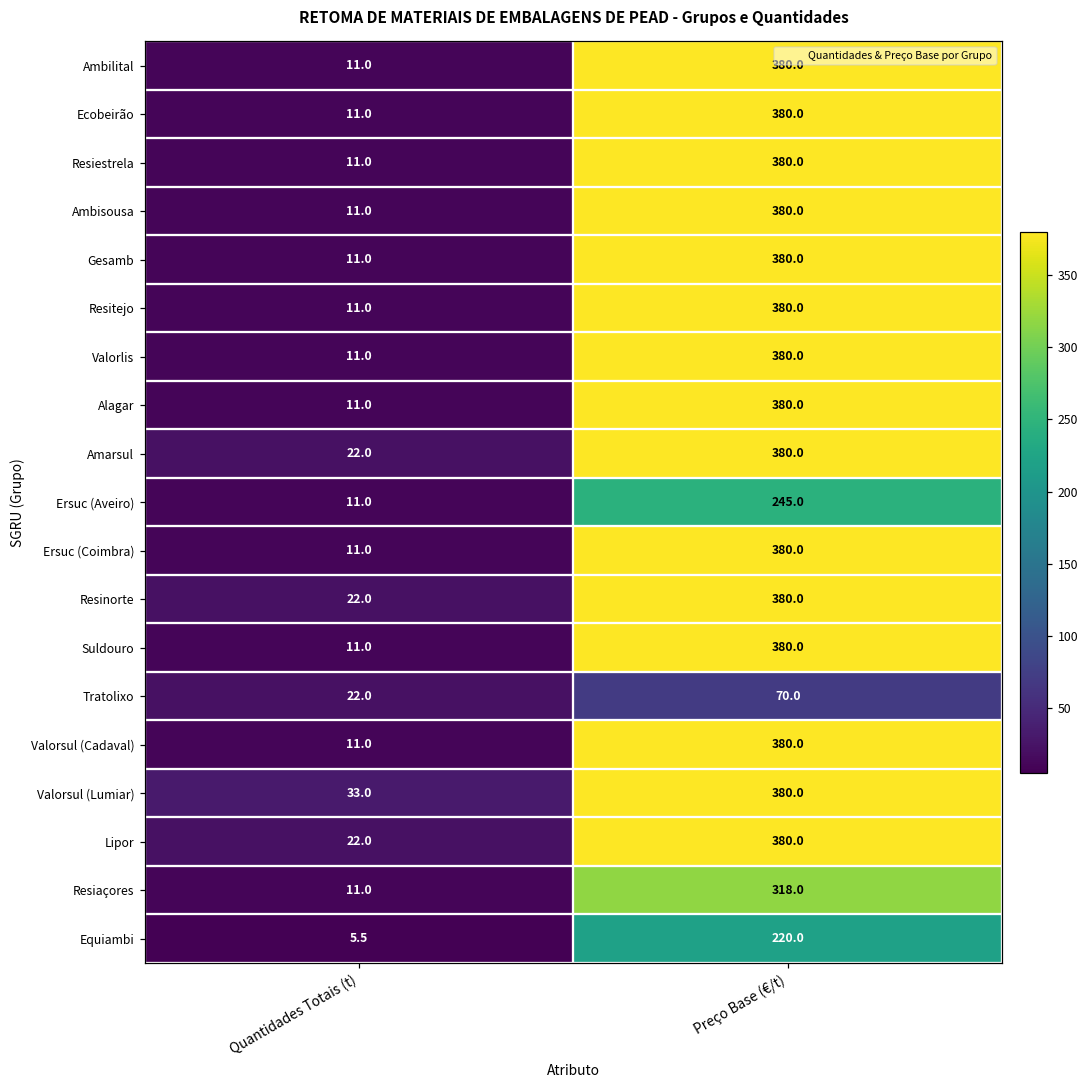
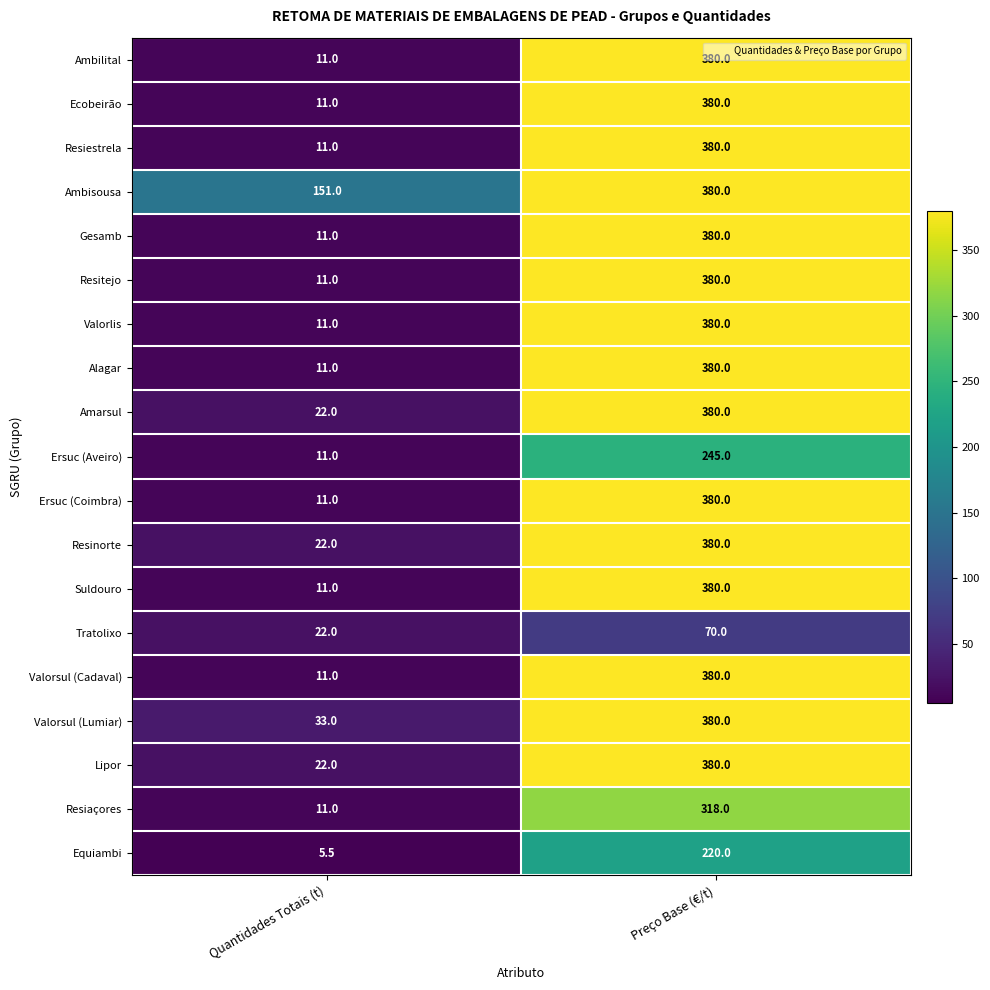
Ambisousa, Quantidades Totais (t): 11.0 -> 151.0
